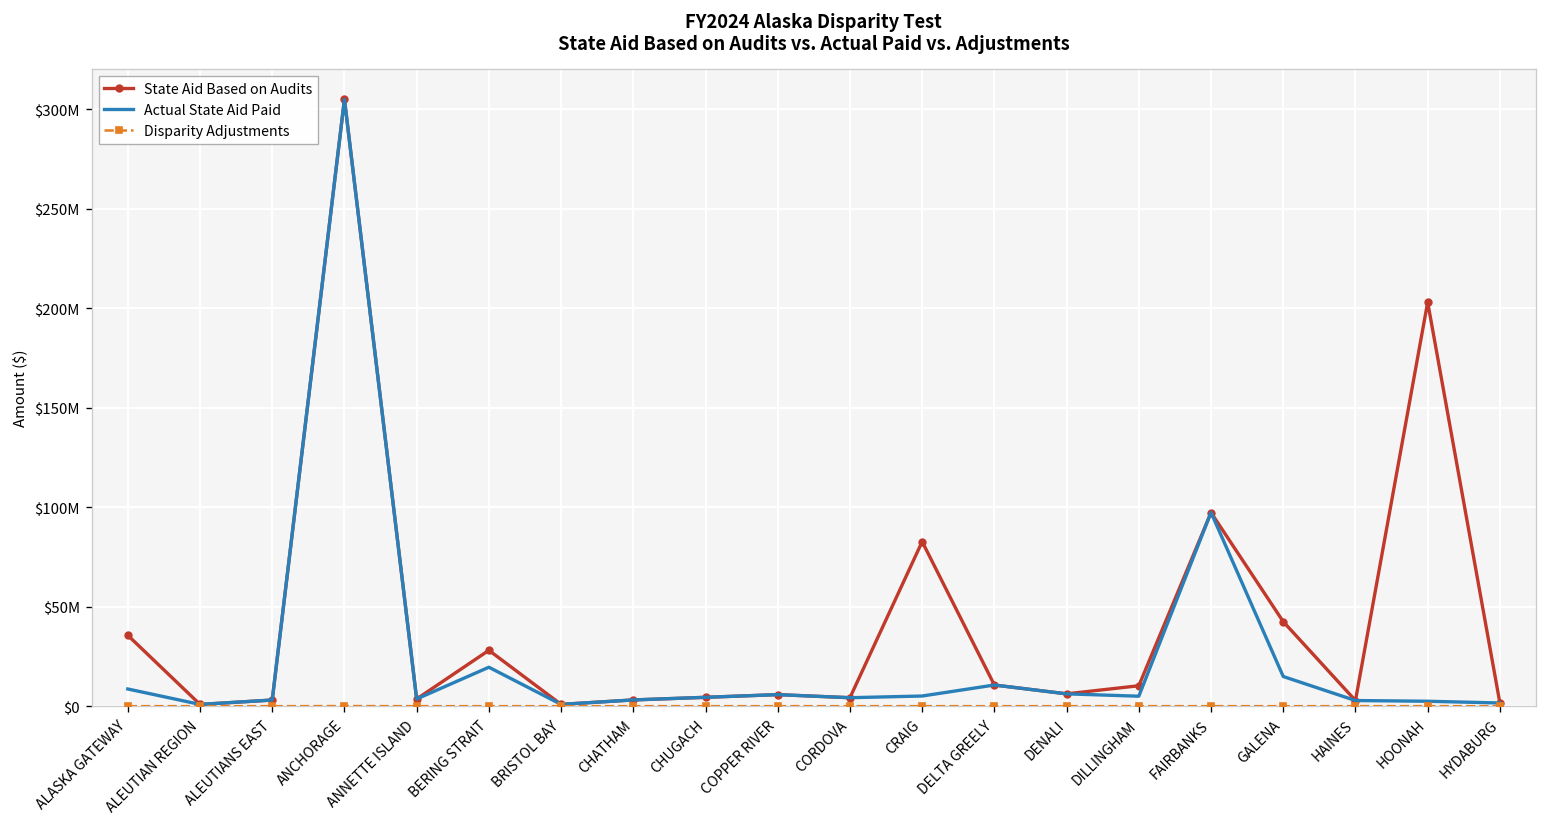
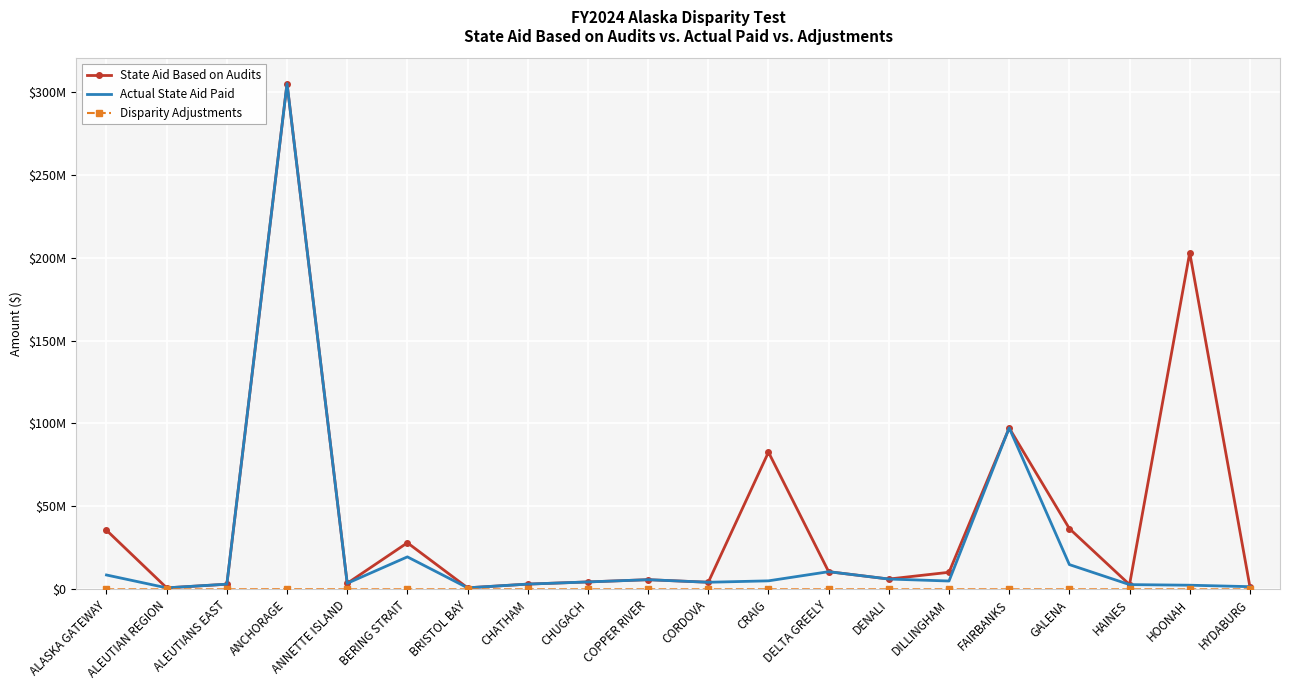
State Aid Based on Audits, GALENA: $42000000 -> $37000000
